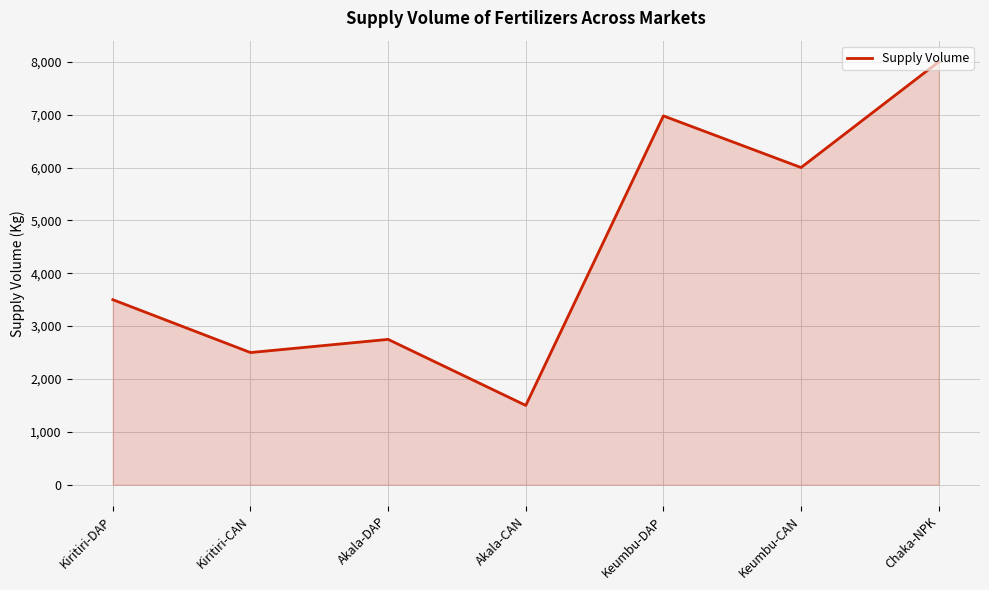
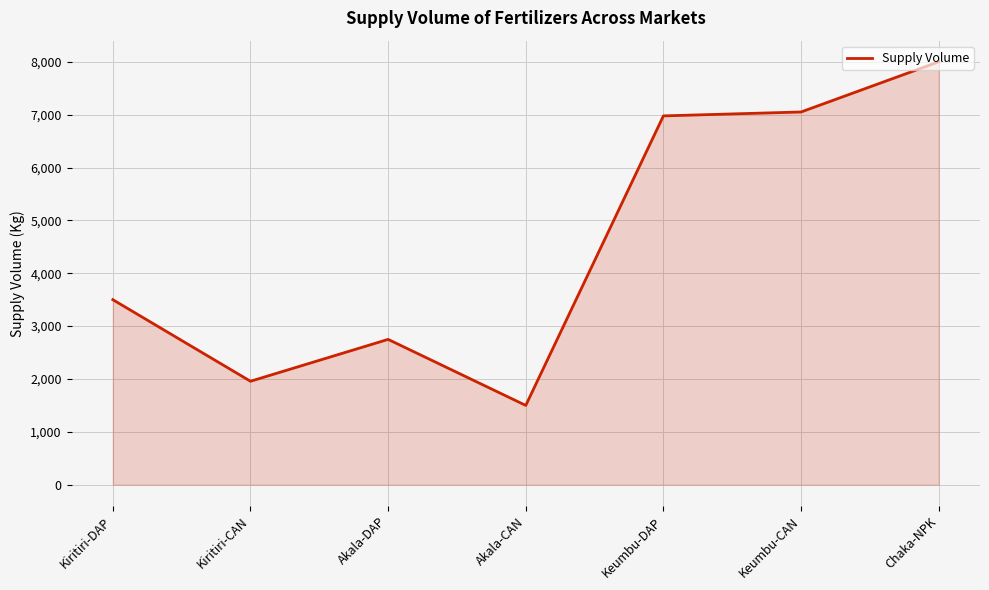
Kiritiri-CAN: 2,500 -> 2,000
Keumbu-CAN: 6,000 -> 7,100
